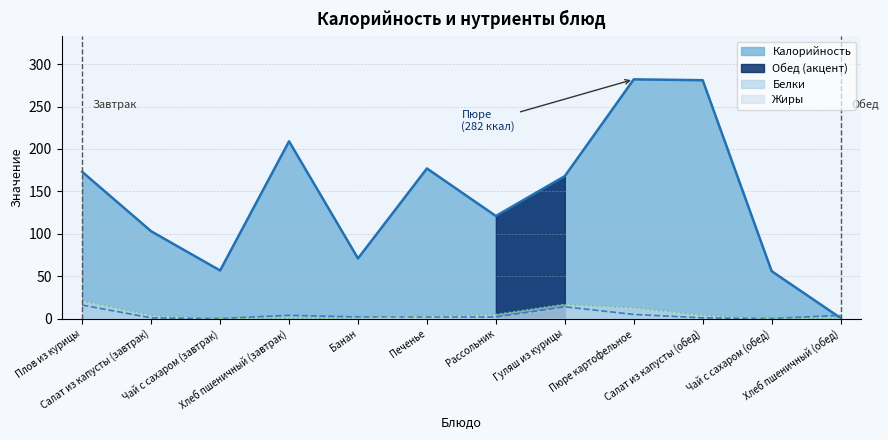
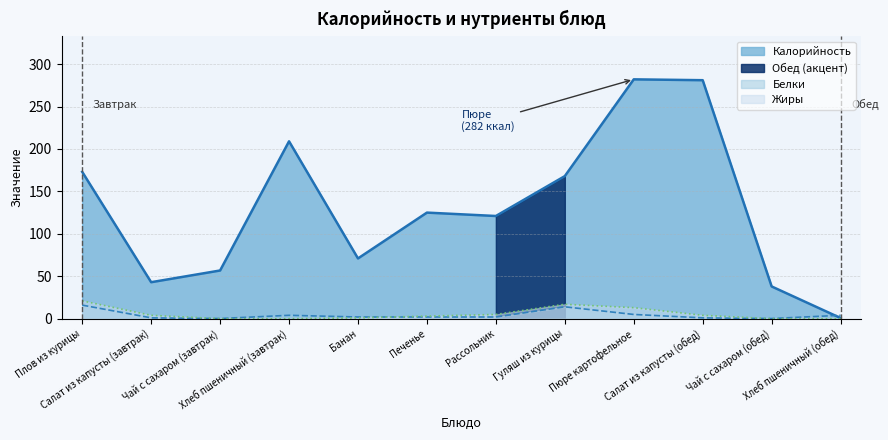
Калорийность, Салат из капусты (завтрак): 100 -> 40
Калорийность, Печенье: 180 -> 130
Калорийность, Чай с сахаром (обед): 60 -> 40
